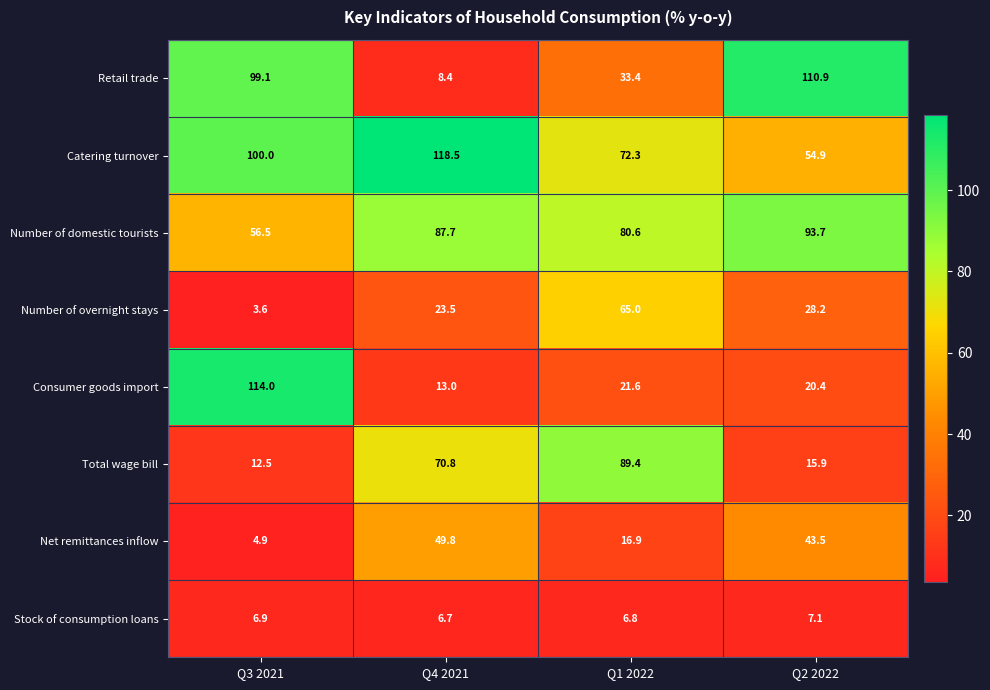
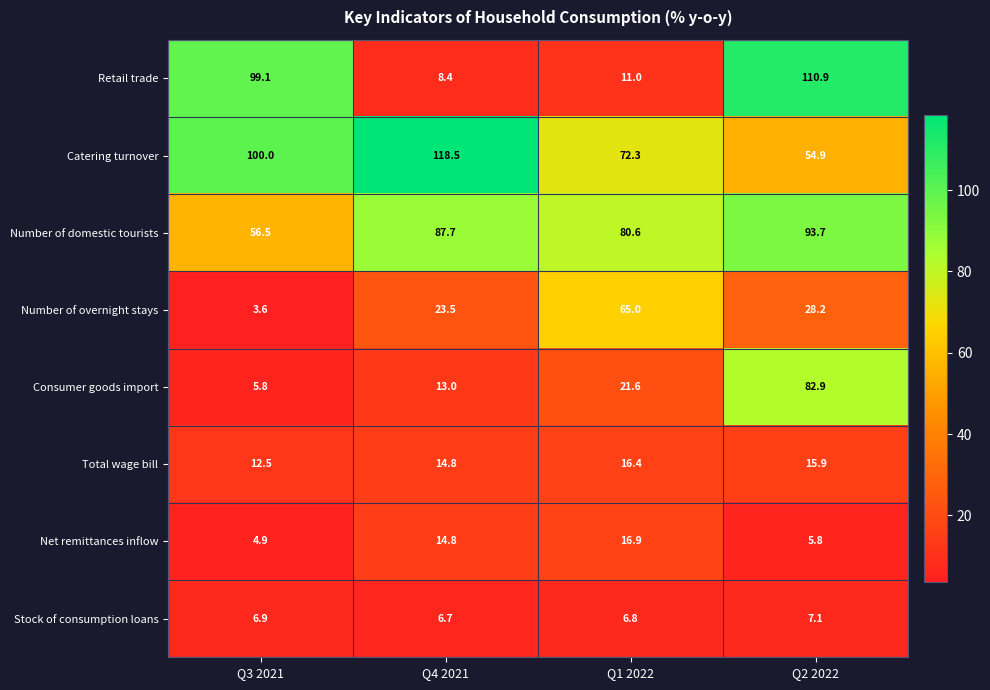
Retail trade, Q1 2022: 33.4 -> 11.0
Consumer goods import, Q3 2021: 114.0 -> 5.8
Consumer goods import, Q2 2022: 20.4 -> 82.9
Total wage bill, Q4 2021: 70.8 -> 14.8
Total wage bill, Q1 2022: 89.4 -> 16.4
Net remittances inflow, Q4 2021: 49.8 -> 14.8
Net remittances inflow, Q2 2022: 43.5 -> 5.8
